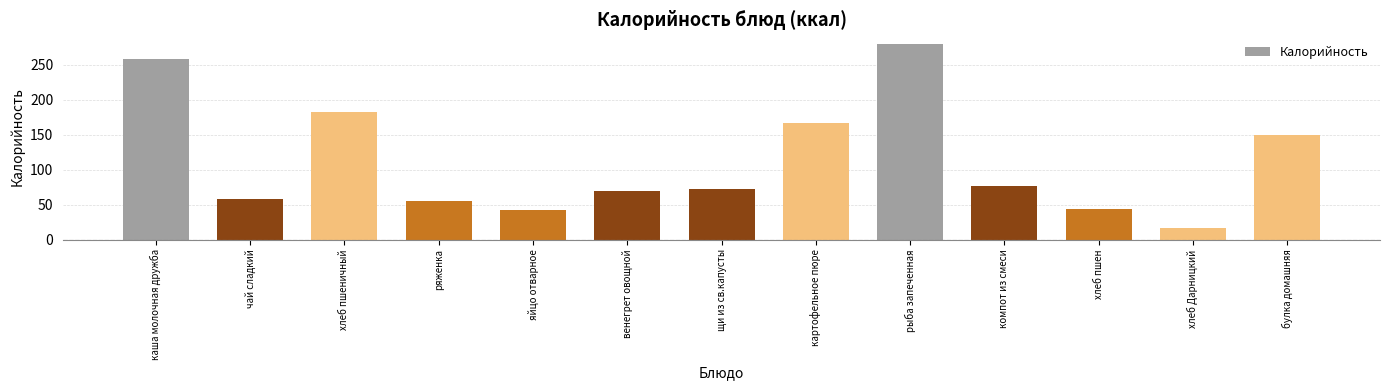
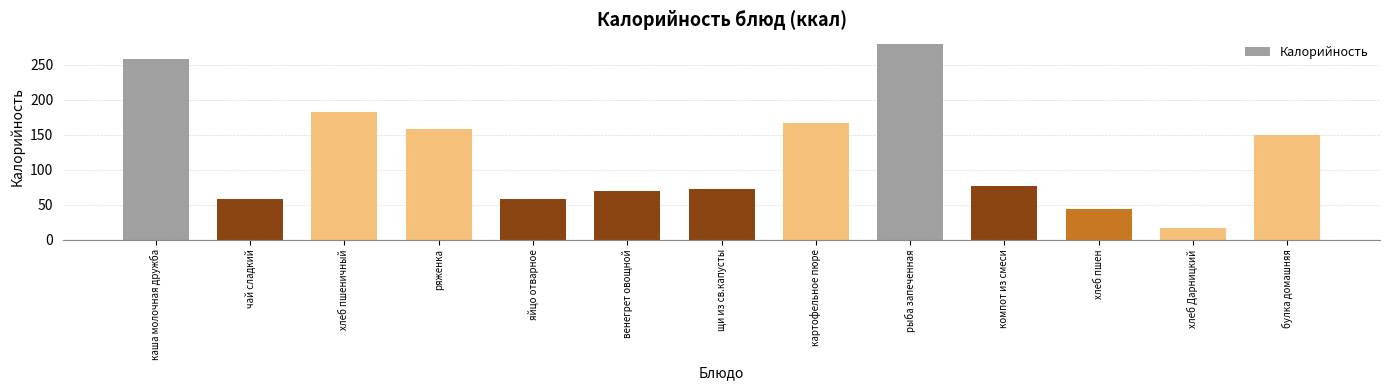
ряженка: 60 -> 160
яйцо отварное: 40 -> 60
